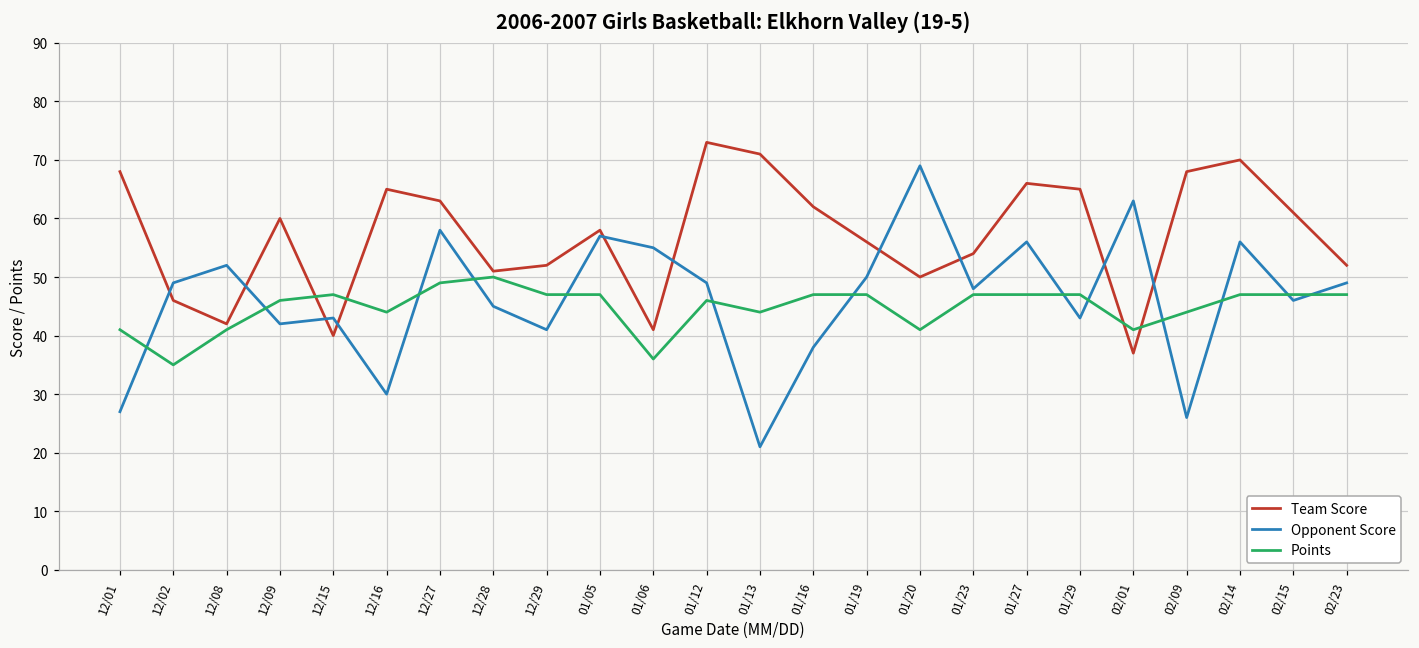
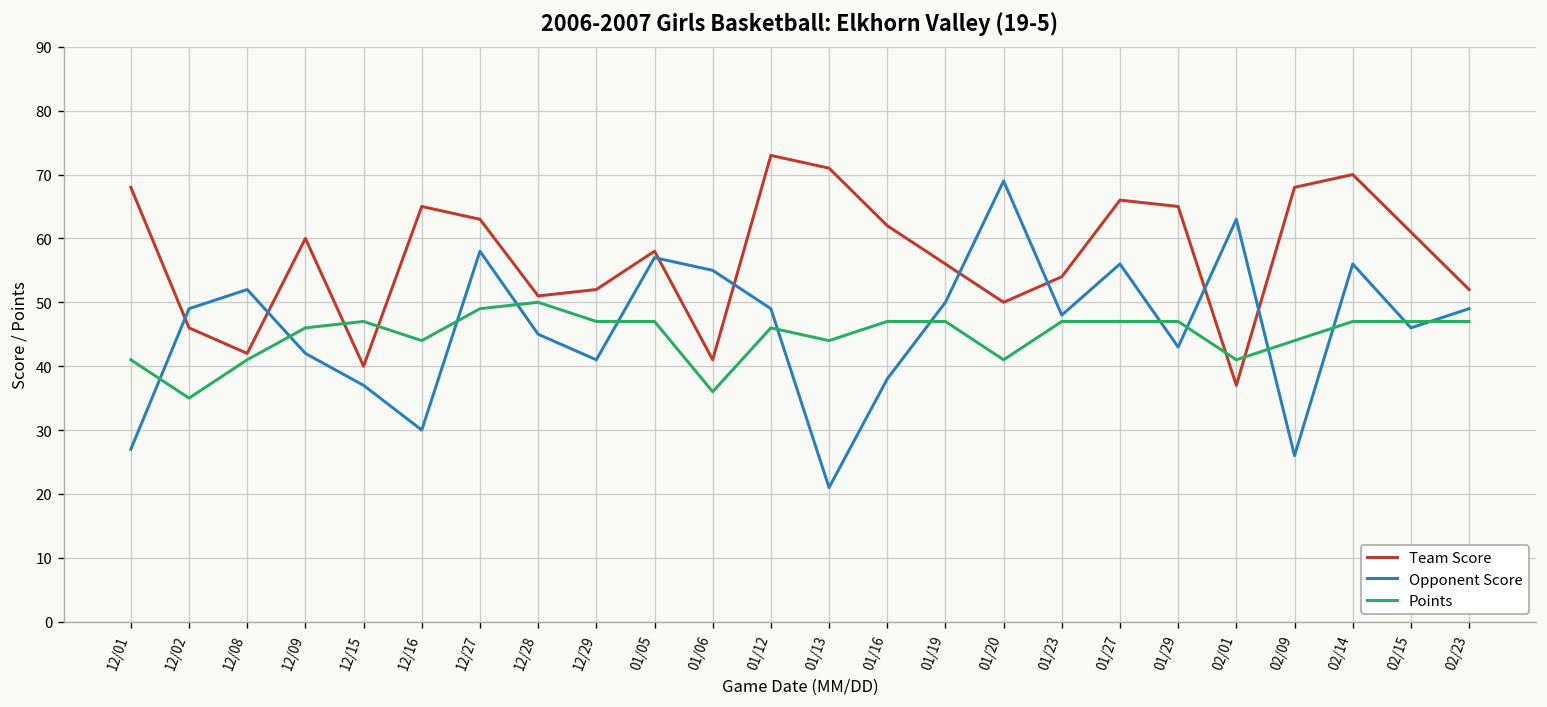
Opponent Score, 12/15: 43 -> 37
